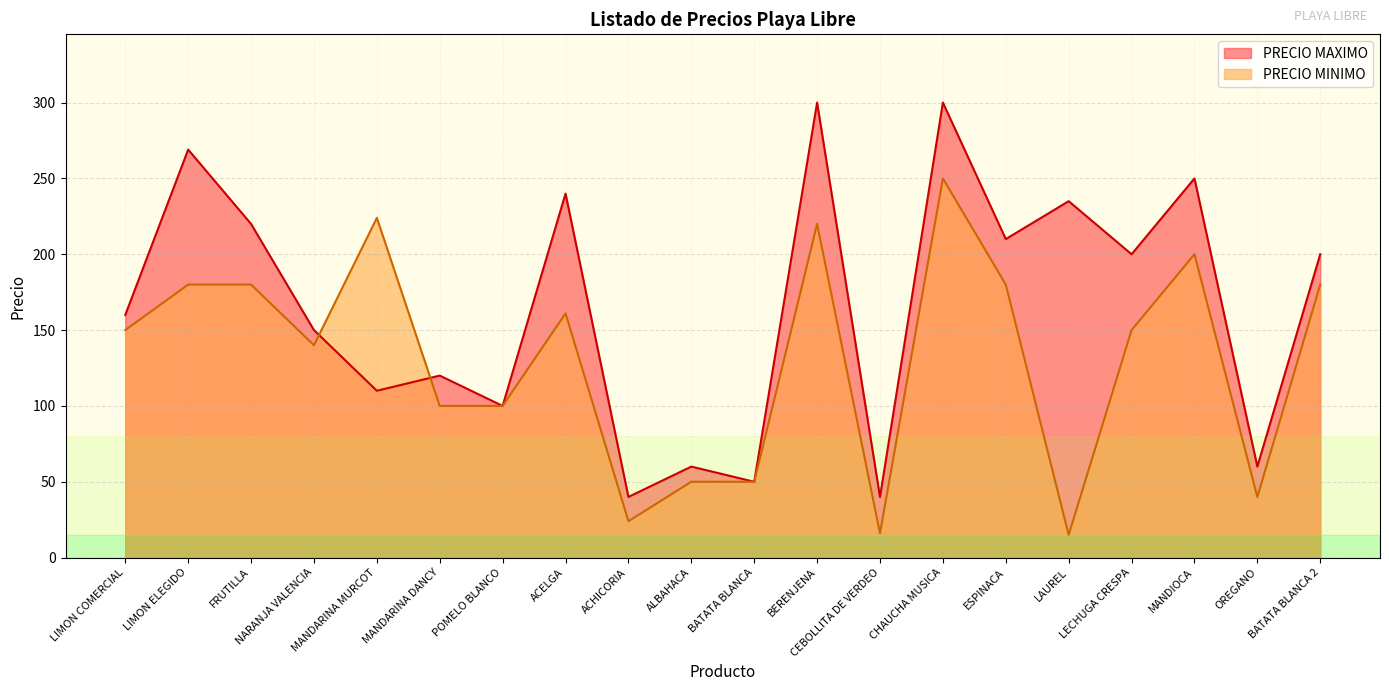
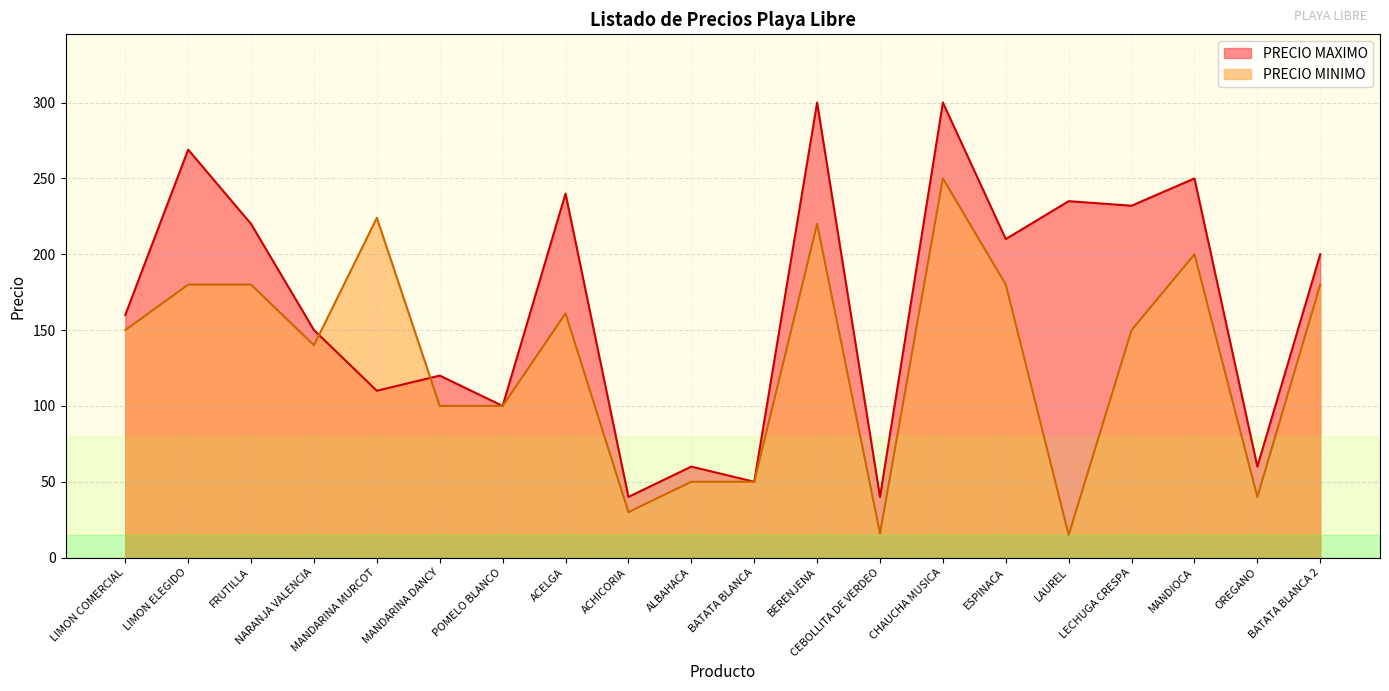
PRECIO MINIMO, ACHICORIA: 24 -> 30
PRECIO MAXIMO, LECHUGA CRESPA: 200 -> 232
